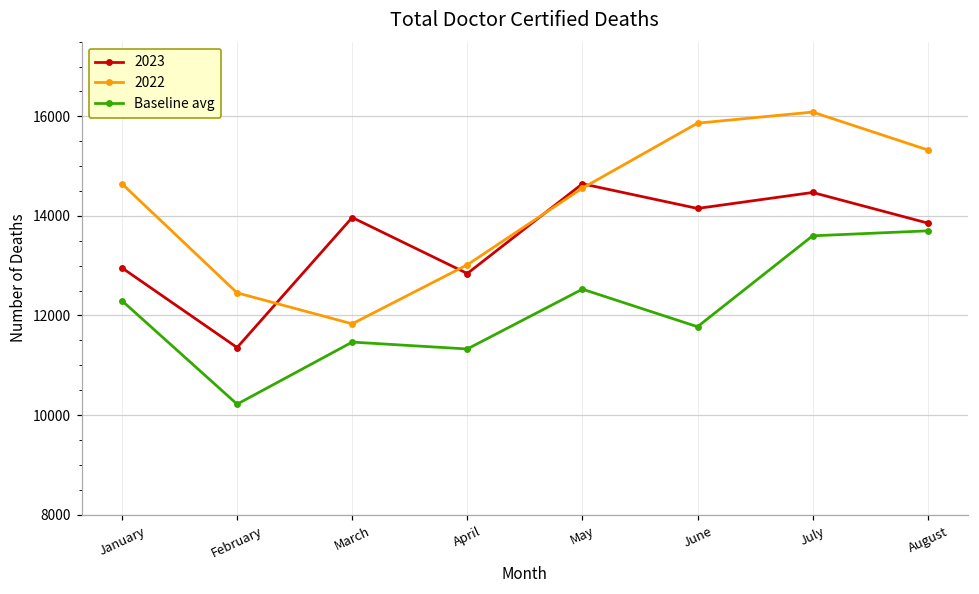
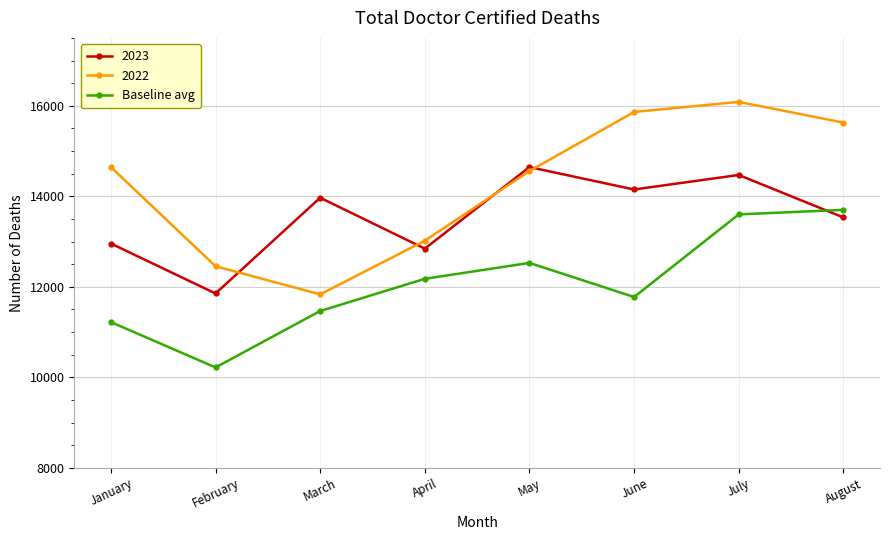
Baseline avg, January: 12300 -> 11200
2023, February: 11400 -> 11900
Baseline avg, April: 11300 -> 12200
2023, August: 13900 -> 13500
2022, August: 15300 -> 15600
